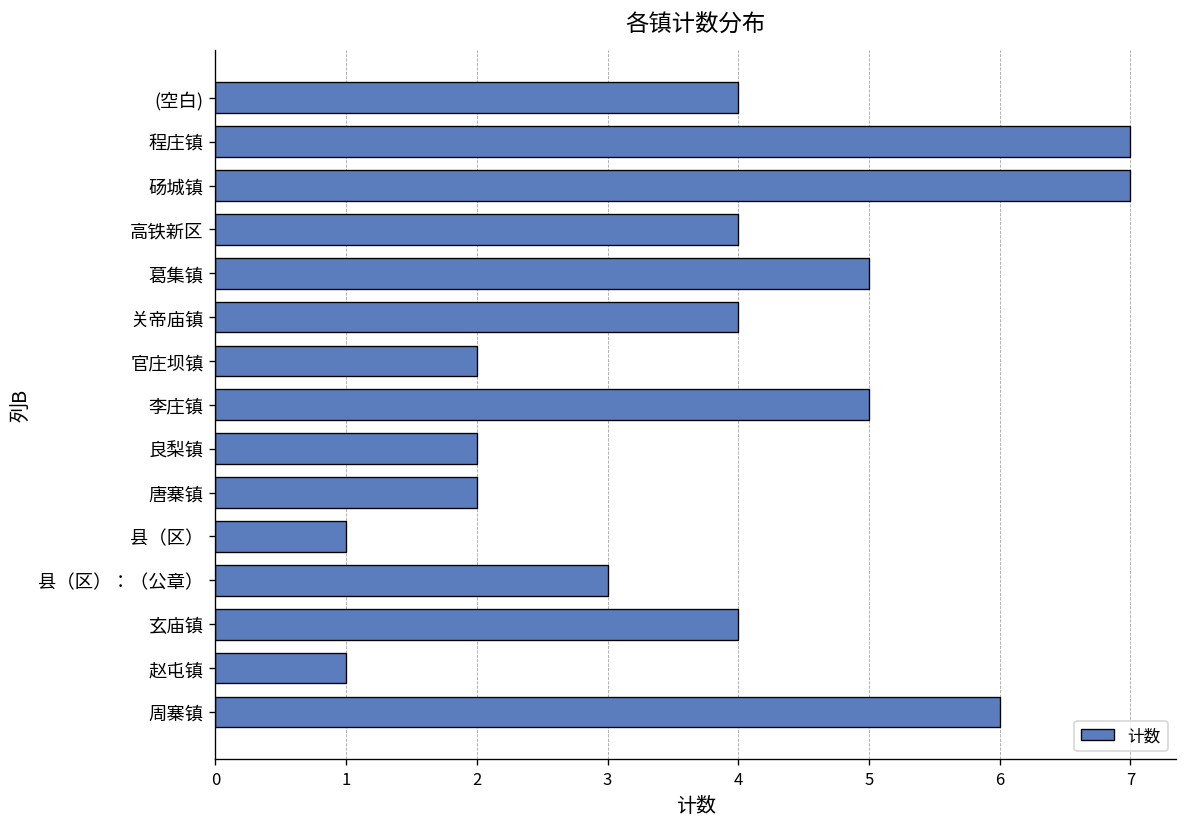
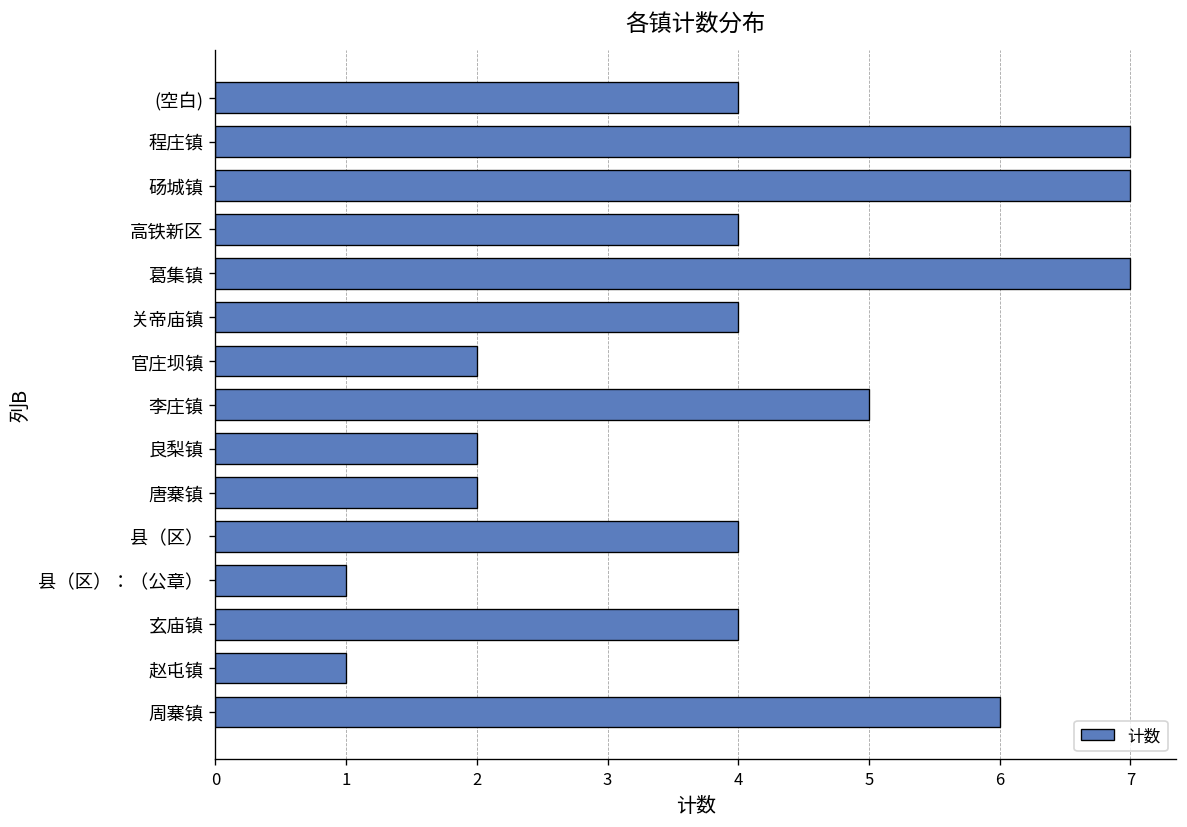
葛集镇: 5 -> 7
县（区）: 1 -> 4
县（区）：（公章）: 3 -> 1
